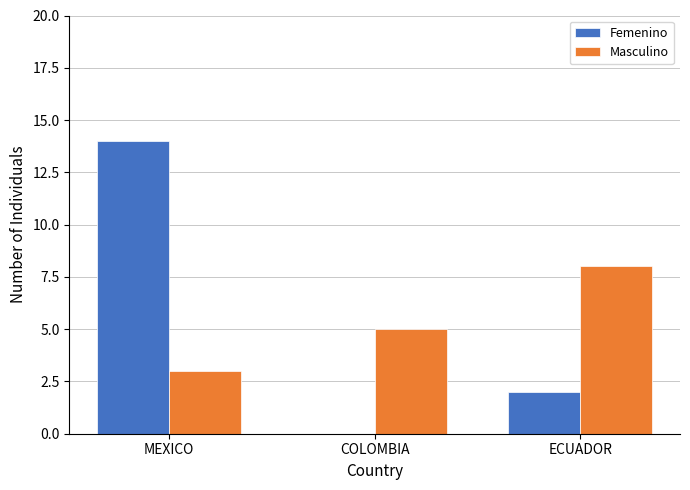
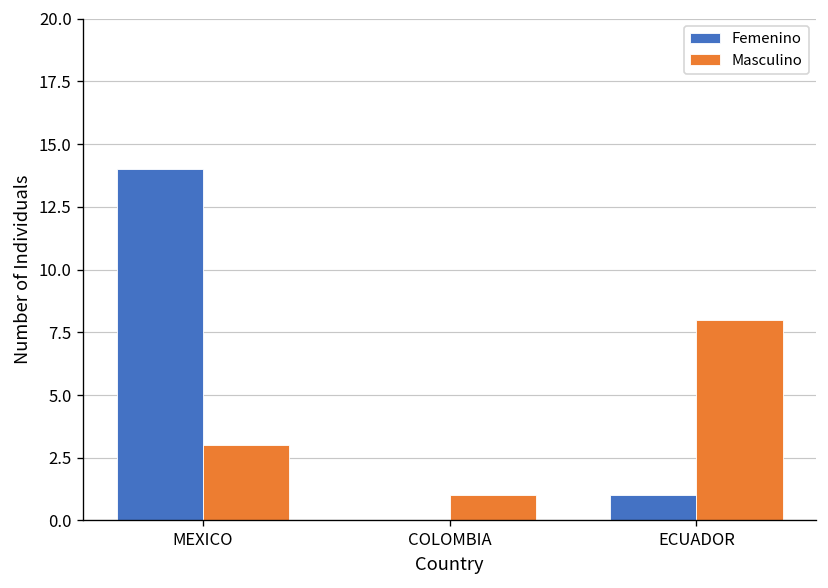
Masculino, COLOMBIA: 5 -> 1
Femenino, ECUADOR: 2 -> 1
